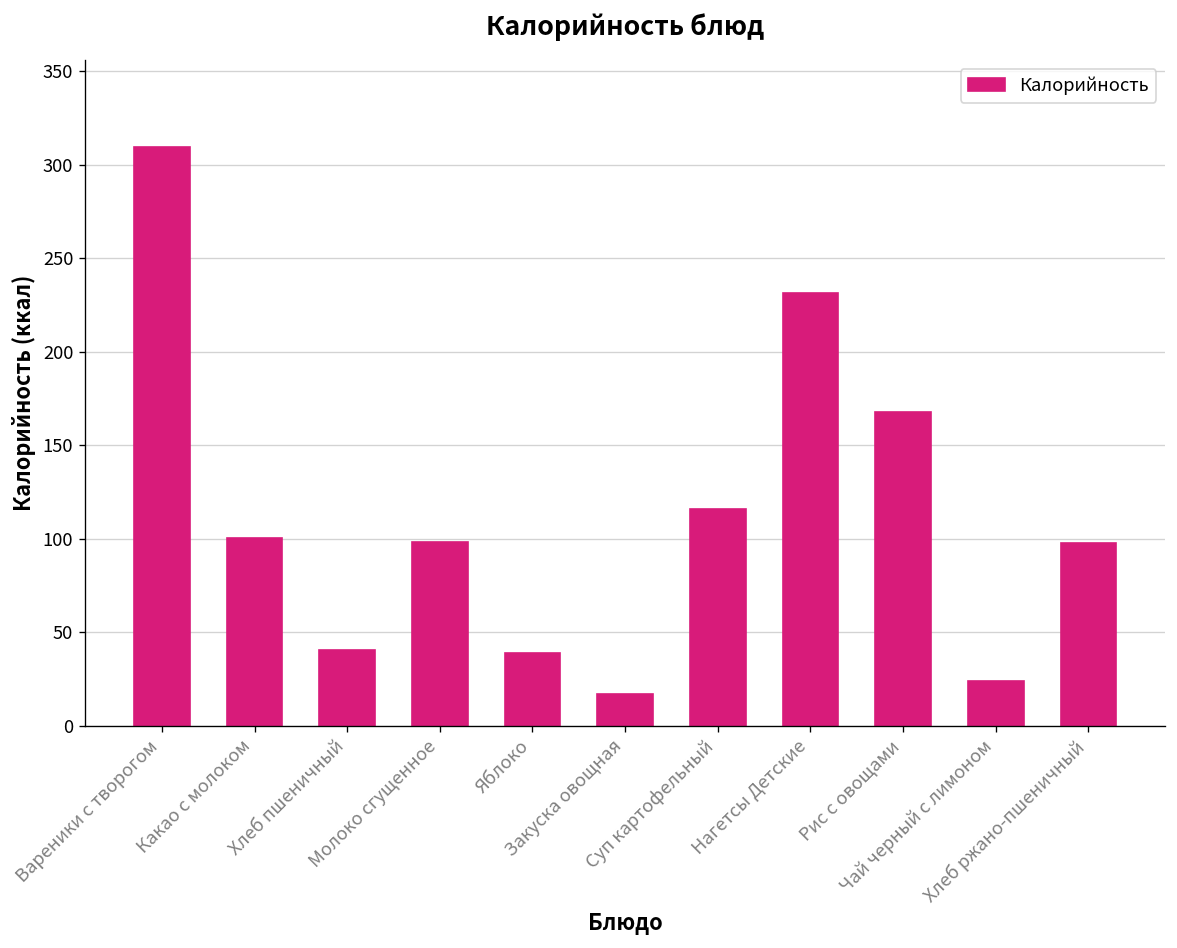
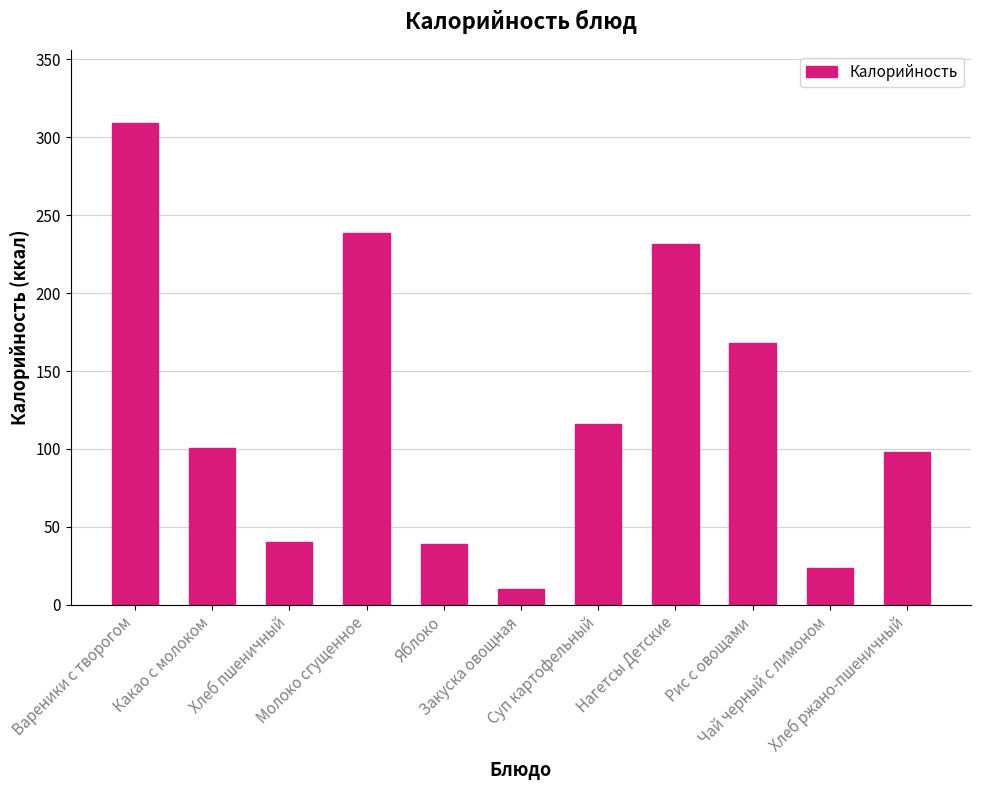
Молоко сгущенное: 98 -> 239
Закуска овощная: 17 -> 10
